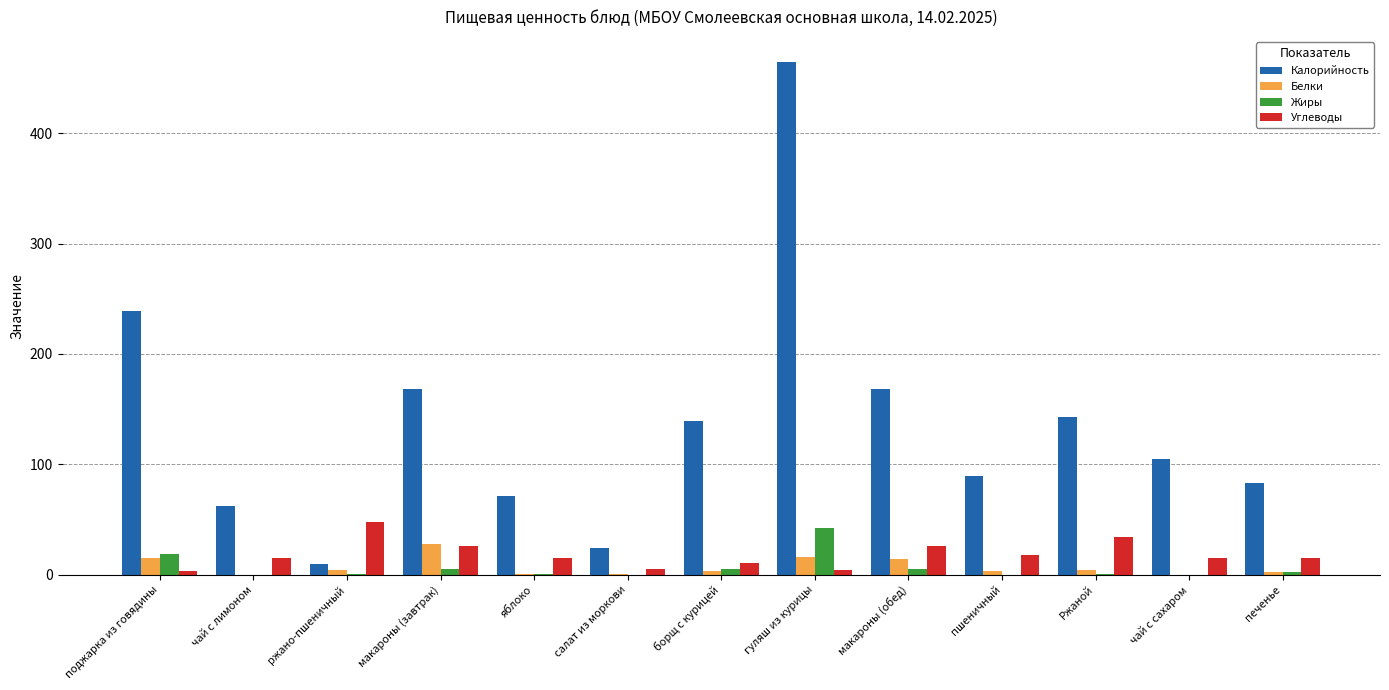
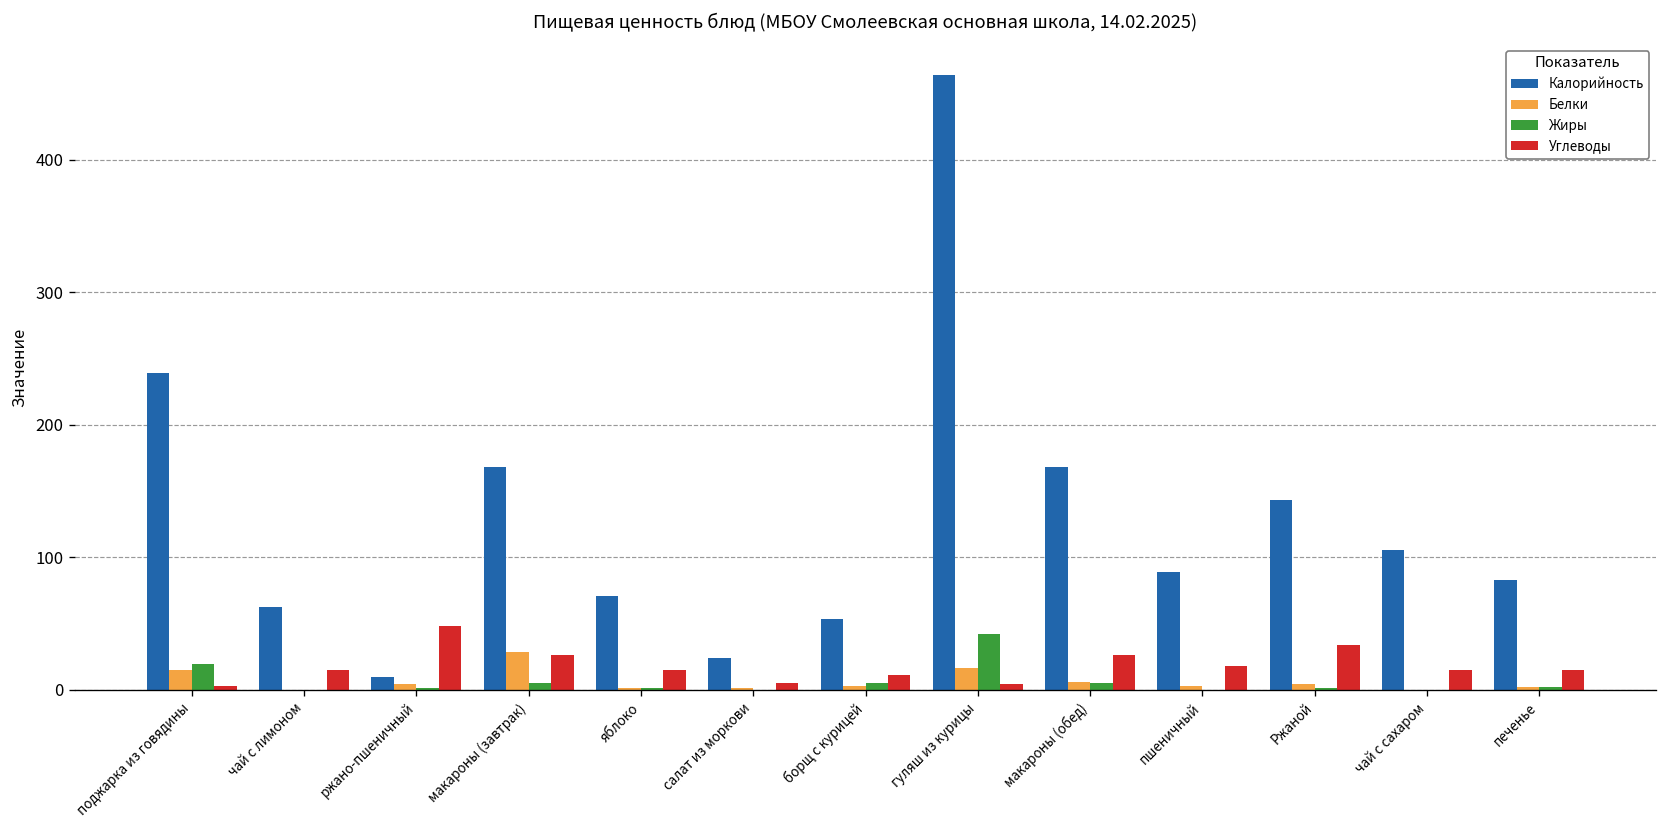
Калорийность, борщ с курицей: 139 -> 53
Белки, макароны (обед): 14 -> 6
